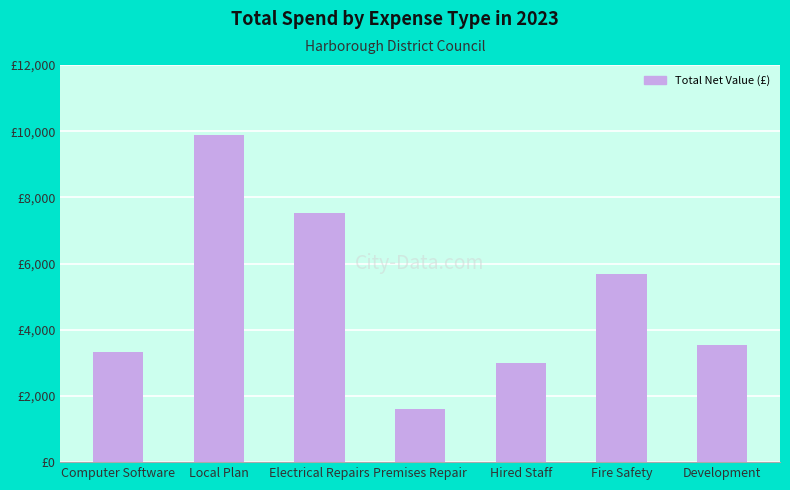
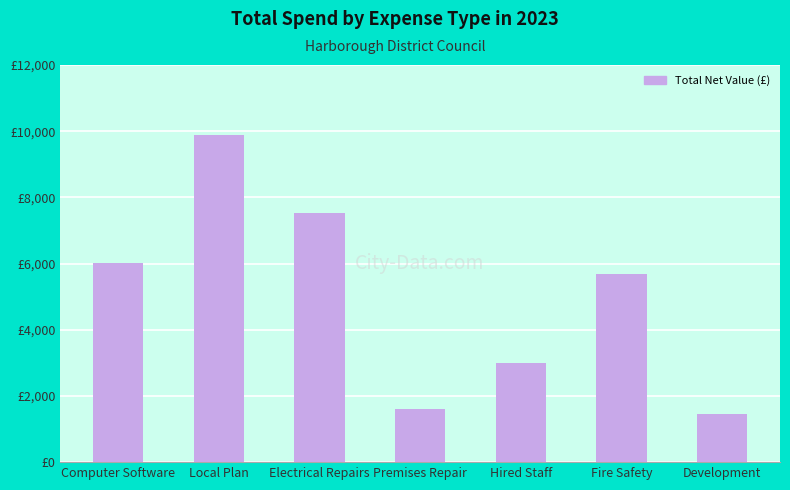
Computer Software: £3,300 -> £6,000
Development: £3,600 -> £1,400
